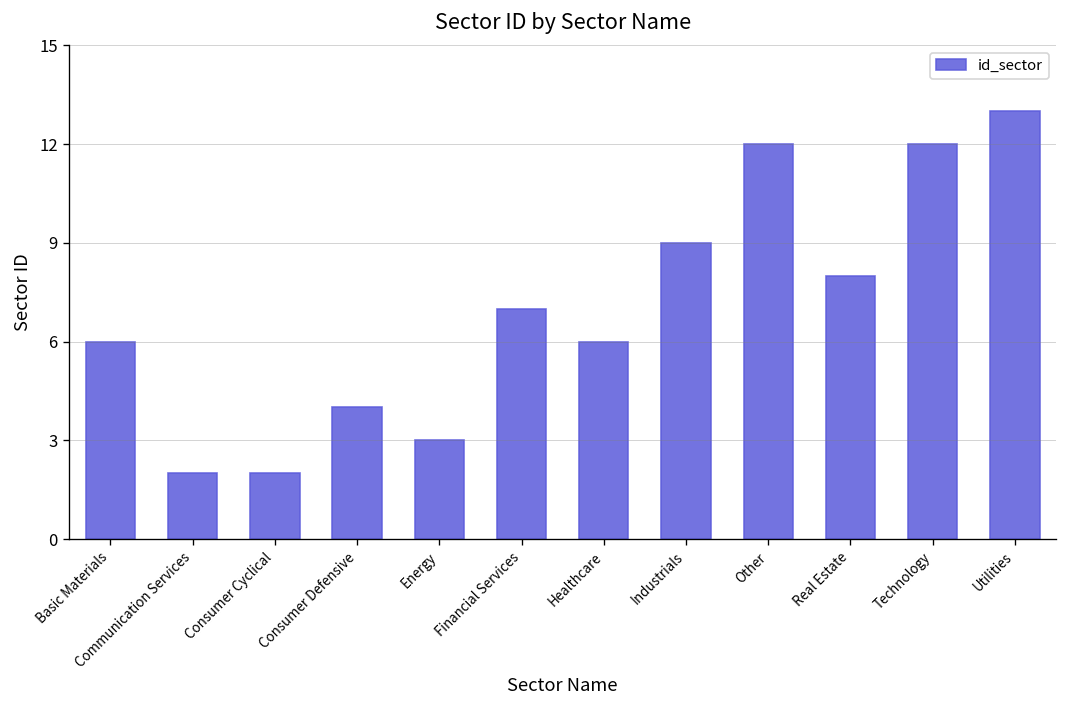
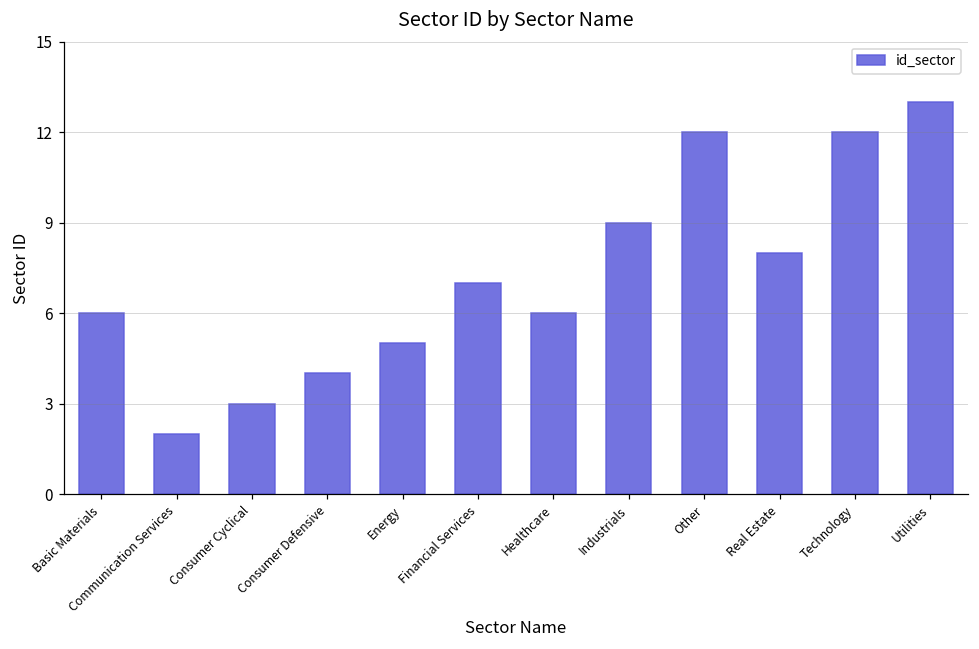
Consumer Cyclical: 2 -> 3
Energy: 3 -> 5
